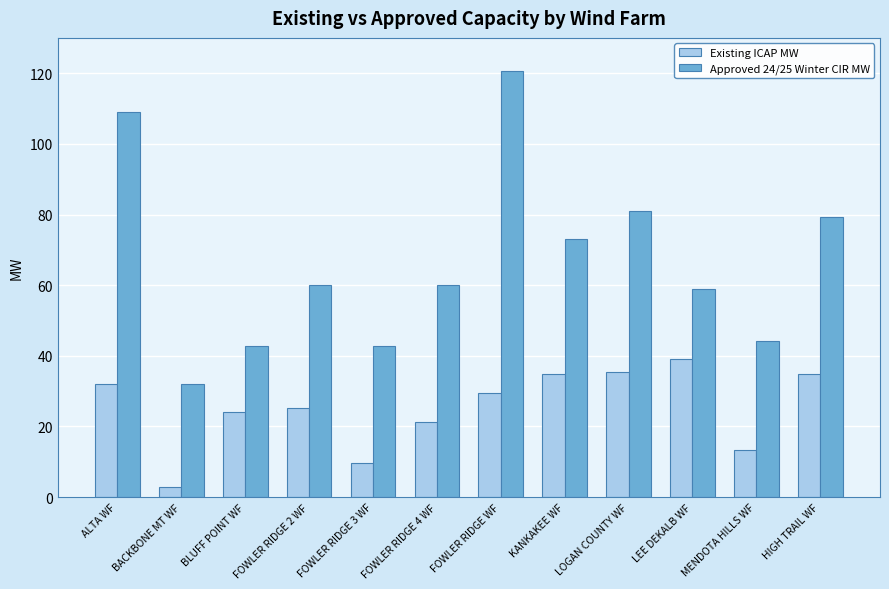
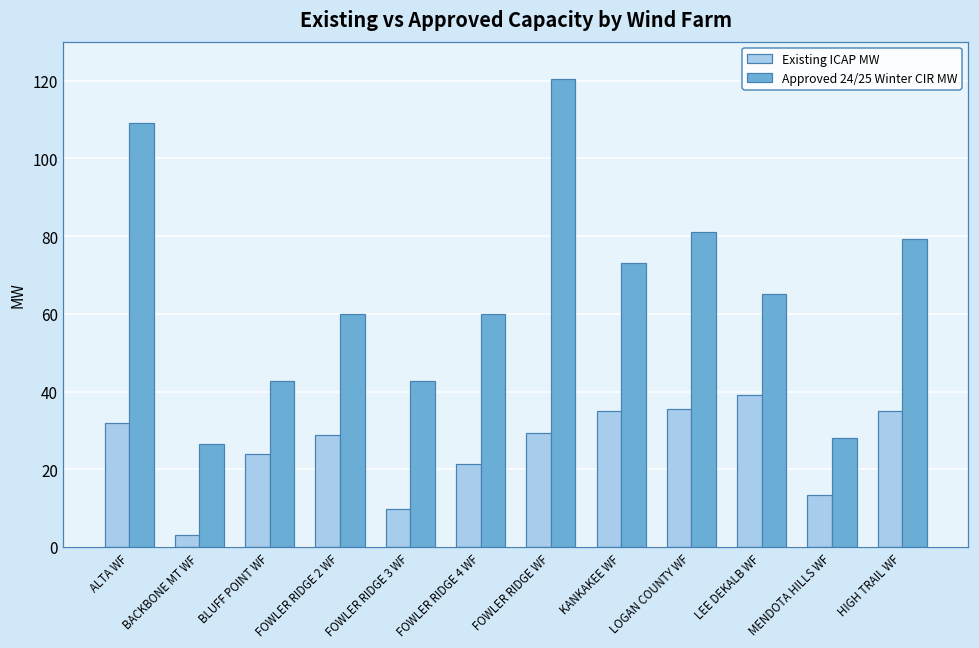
Approved 24/25 Winter CIR MW, BACKBONE MT WF: 32 -> 26
Existing ICAP MW, FOWLER RIDGE 2 WF: 25 -> 29
Approved 24/25 Winter CIR MW, LEE DEKALB WF: 59 -> 65
Approved 24/25 Winter CIR MW, MENDOTA HILLS WF: 44 -> 28
